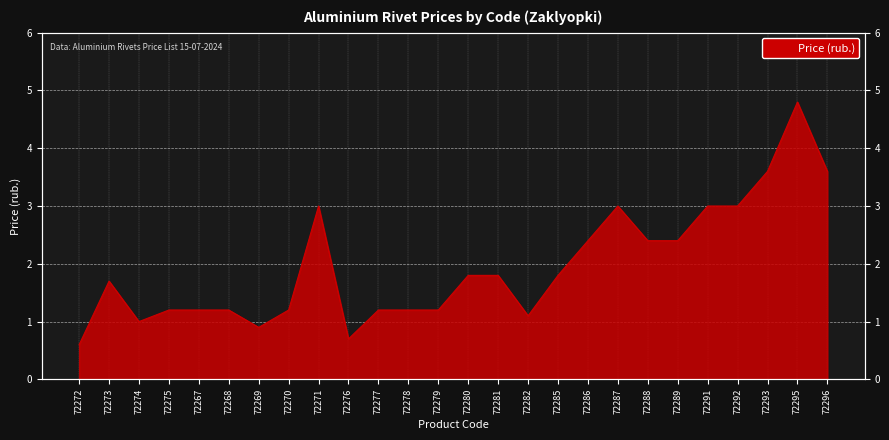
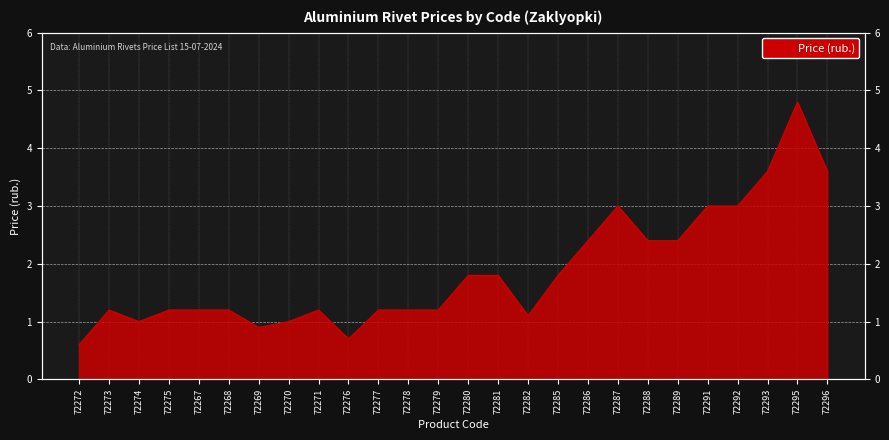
72273: 1.7 -> 1.2
72270: 1.2 -> 1.0
72271: 3.0 -> 1.2
